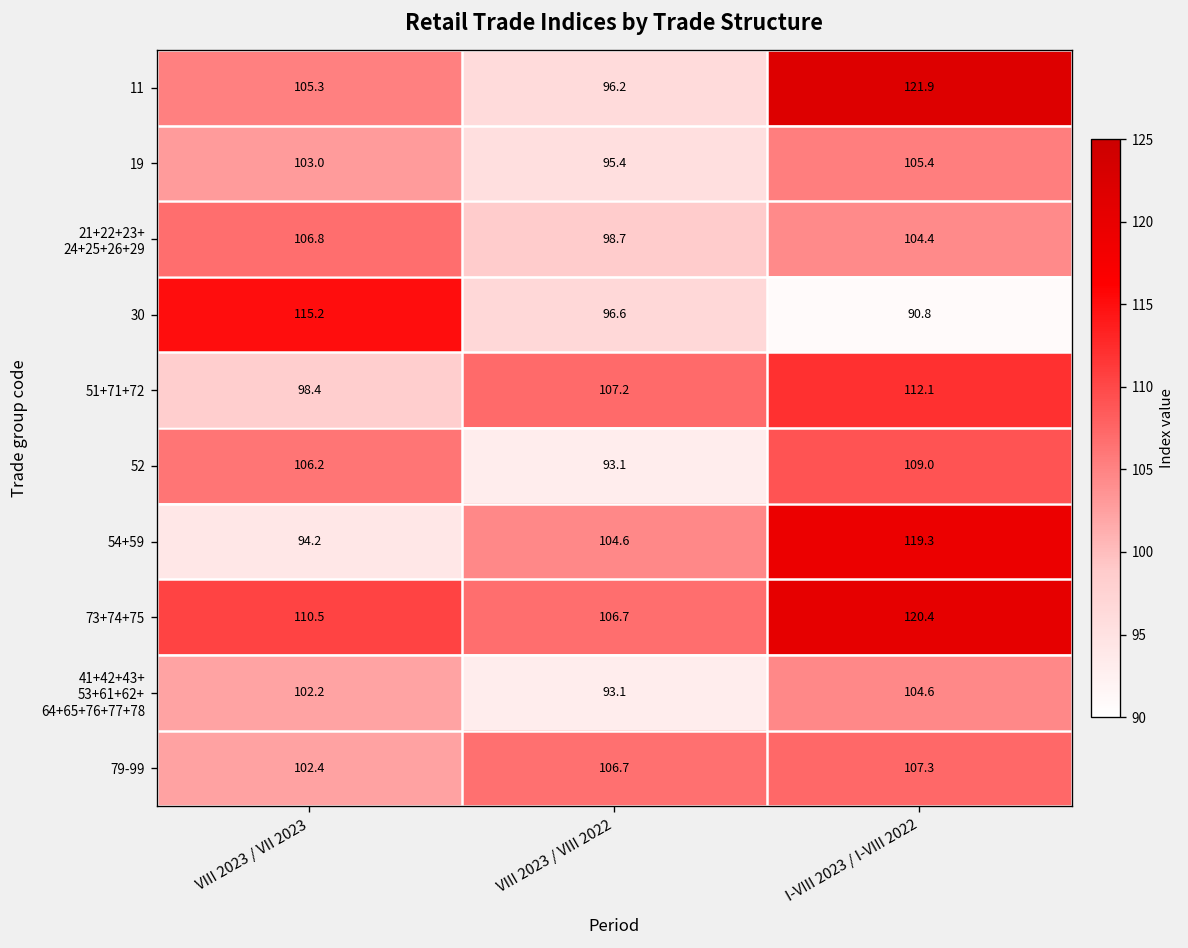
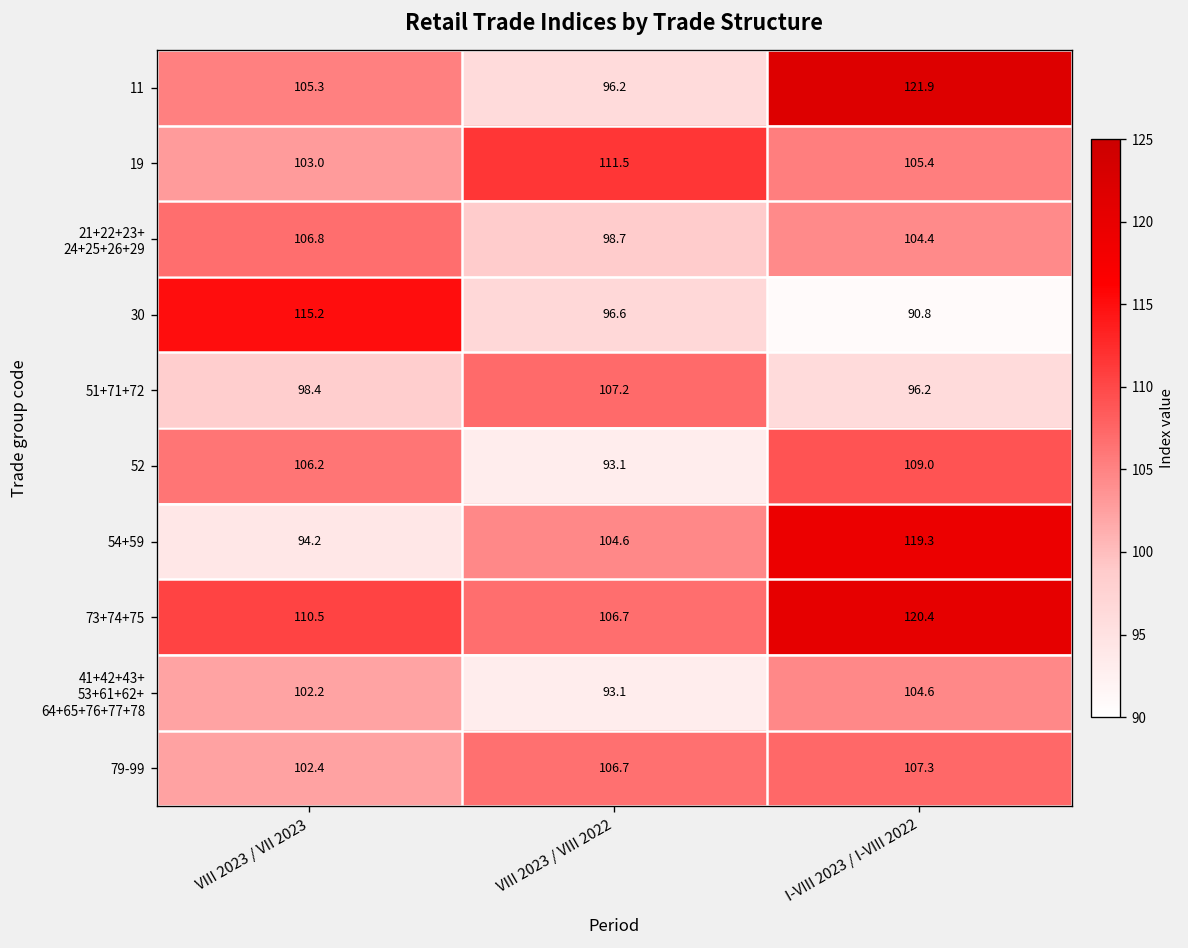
19, VIII 2023 / VIII 2022: 95.4 -> 111.5
51+71+72, I-VIII 2023 / I-VIII 2022: 112.1 -> 96.2
